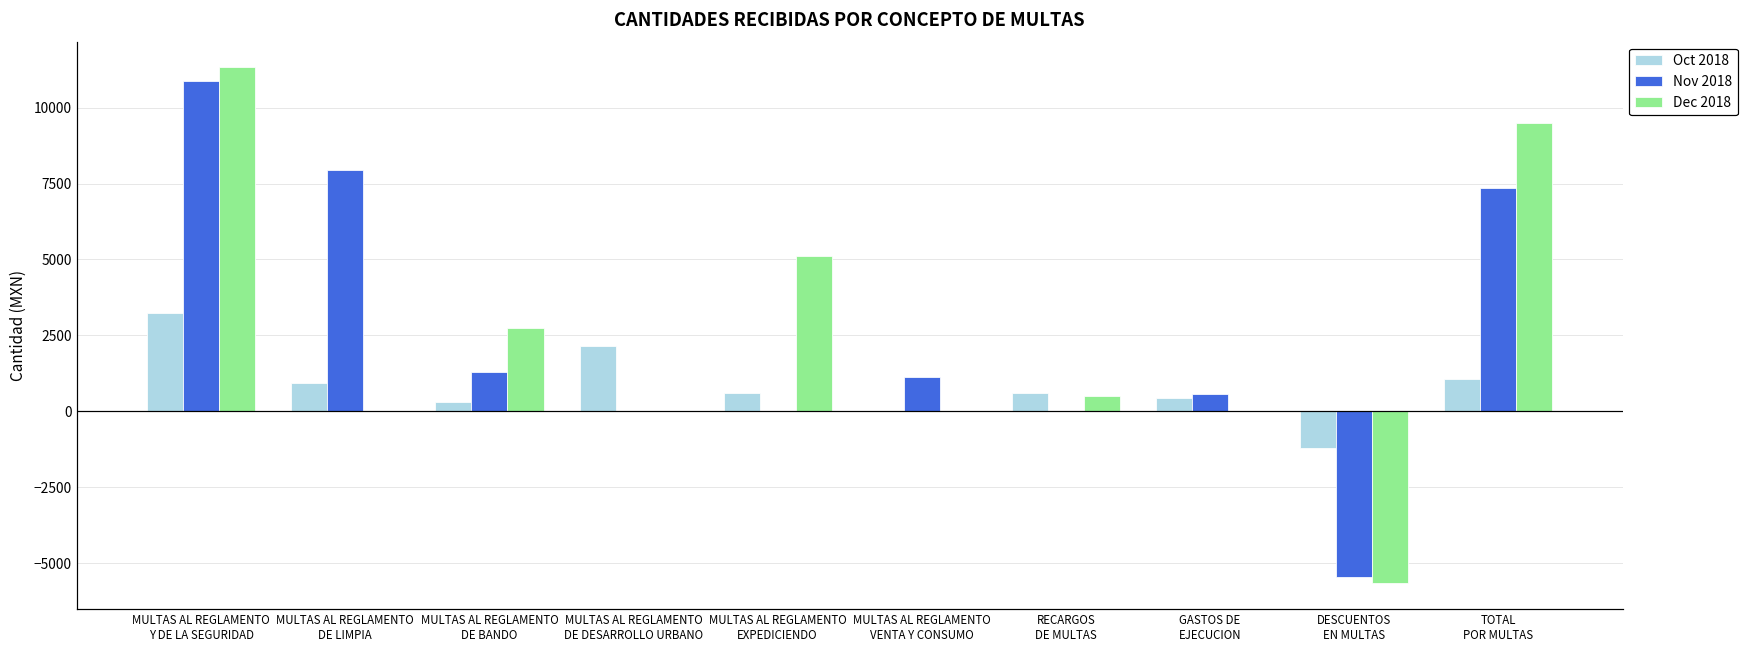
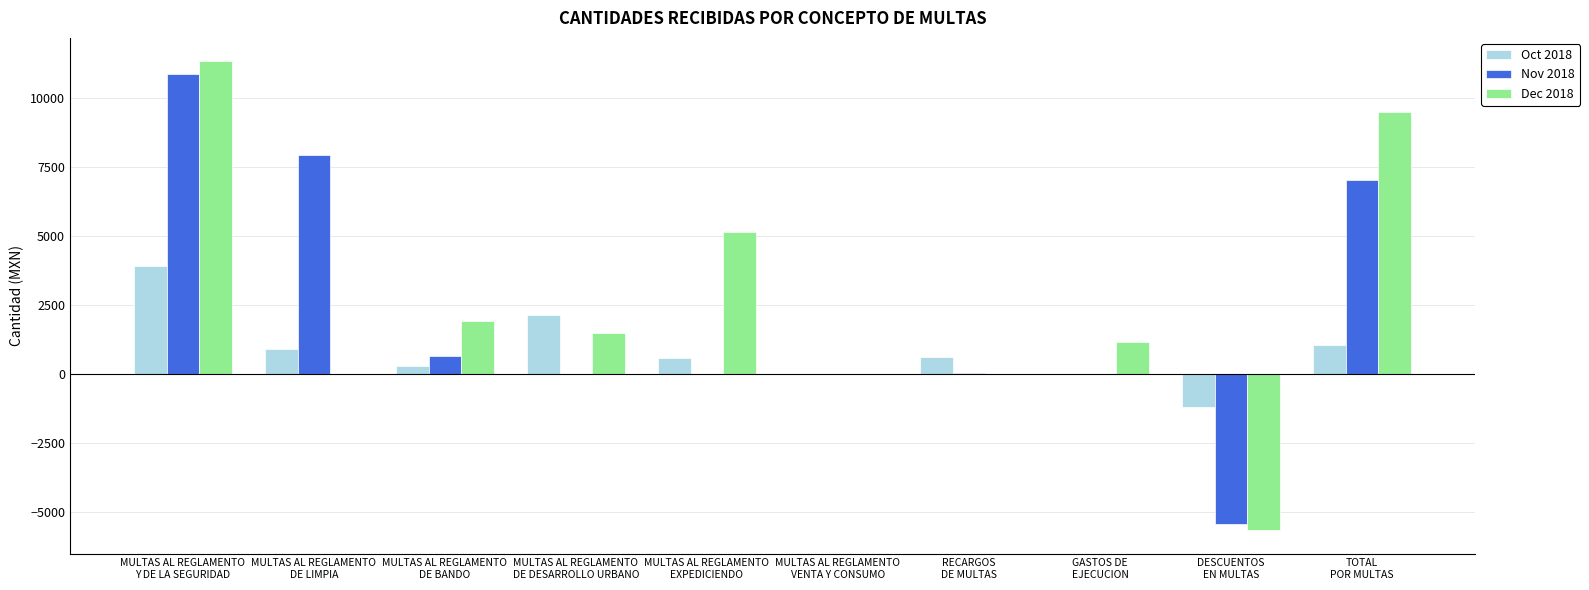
Oct 2018, MULTAS AL REGLAMENTO Y DE LA SEGURIDAD: 3200 -> 3900
Nov 2018, MULTAS AL REGLAMENTO DE BANDO: 1300 -> 700
Dec 2018, MULTAS AL REGLAMENTO DE BANDO: 2800 -> 1900
Dec 2018, MULTAS AL REGLAMENTO DE DESARROLLO URBANO: 0 -> 1500
Nov 2018, MULTAS AL REGLAMENTO VENTA Y CONSUMO: 1100 -> 0
Dec 2018, RECARGOS DE MULTAS: 500 -> 0
Oct 2018, GASTOS DE EJECUCION: 400 -> 0
Nov 2018, GASTOS DE EJECUCION: 600 -> 0
Dec 2018, GASTOS DE EJECUCION: 0 -> 1200
Nov 2018, TOTAL POR MULTAS: 7400 -> 7000
